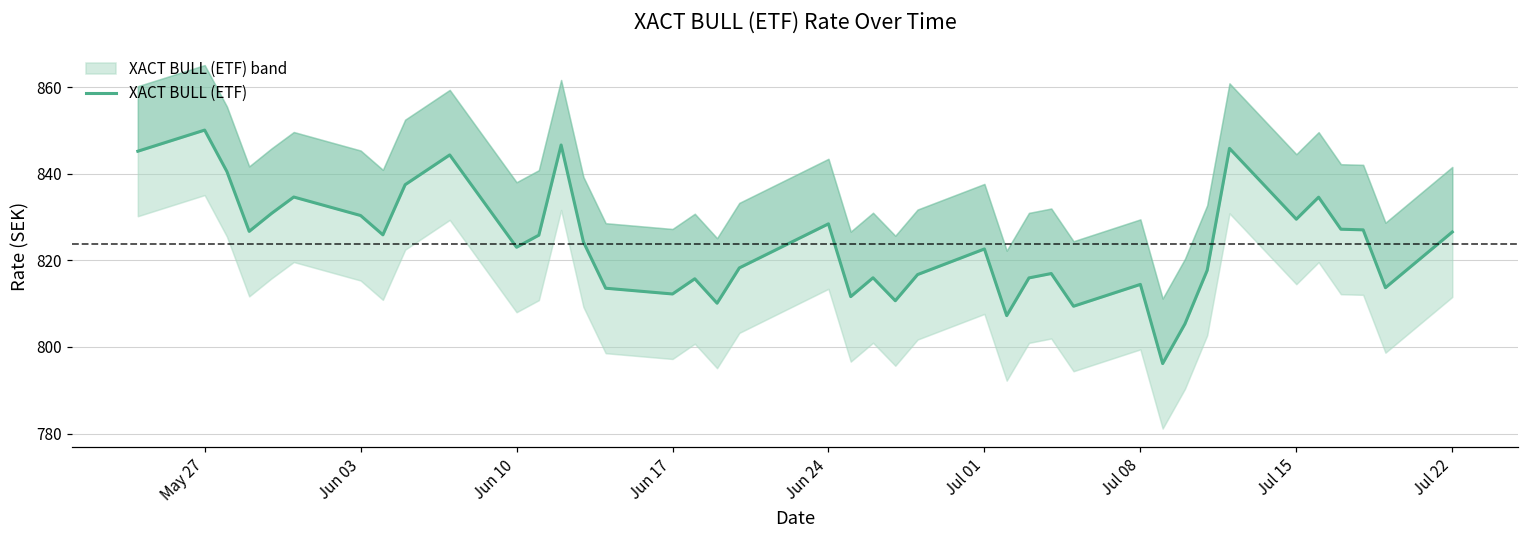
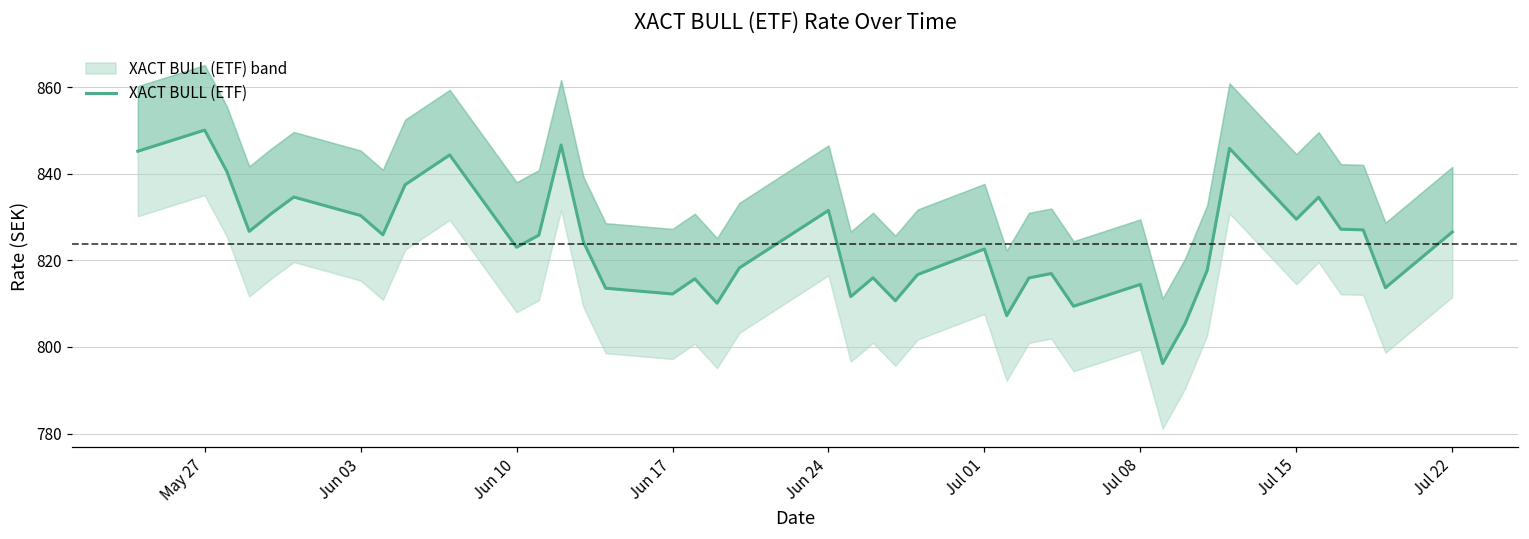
XACT BULL (ETF), Jun 24: 828 -> 832
